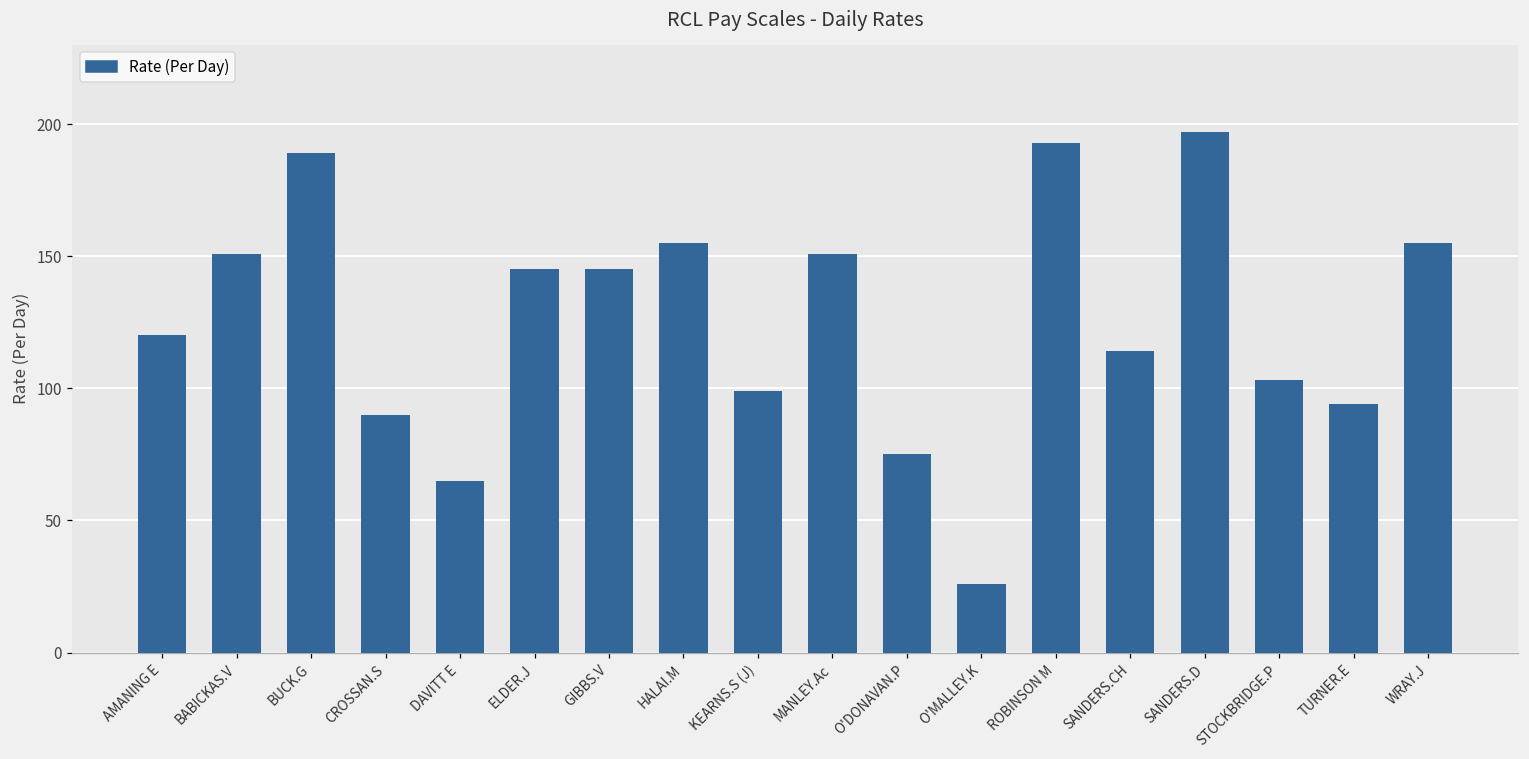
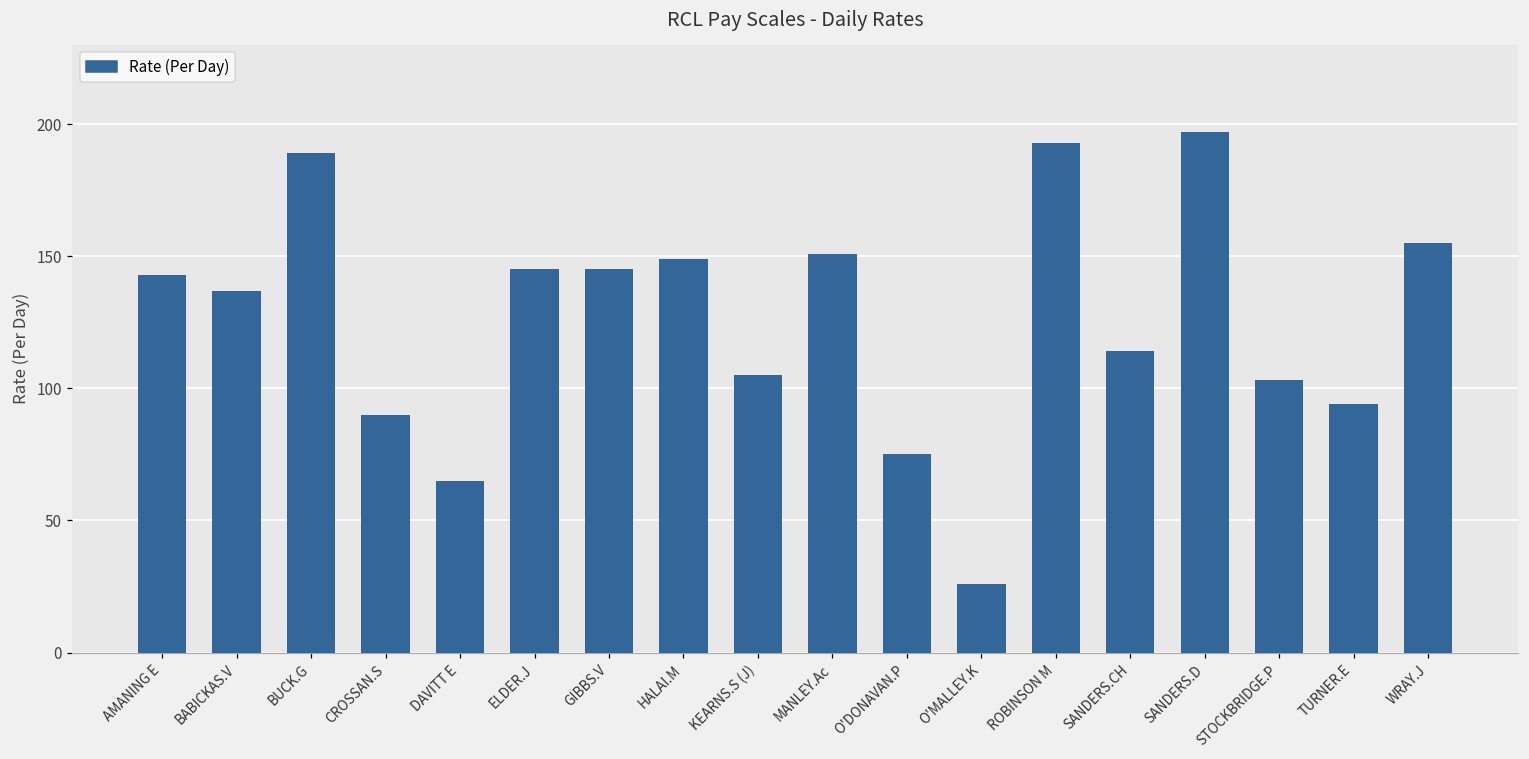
AMANING E: 120 -> 143
BABICKAS.V: 151 -> 137
HALAI.M: 155 -> 149
KEARNS.S (J): 99 -> 105
